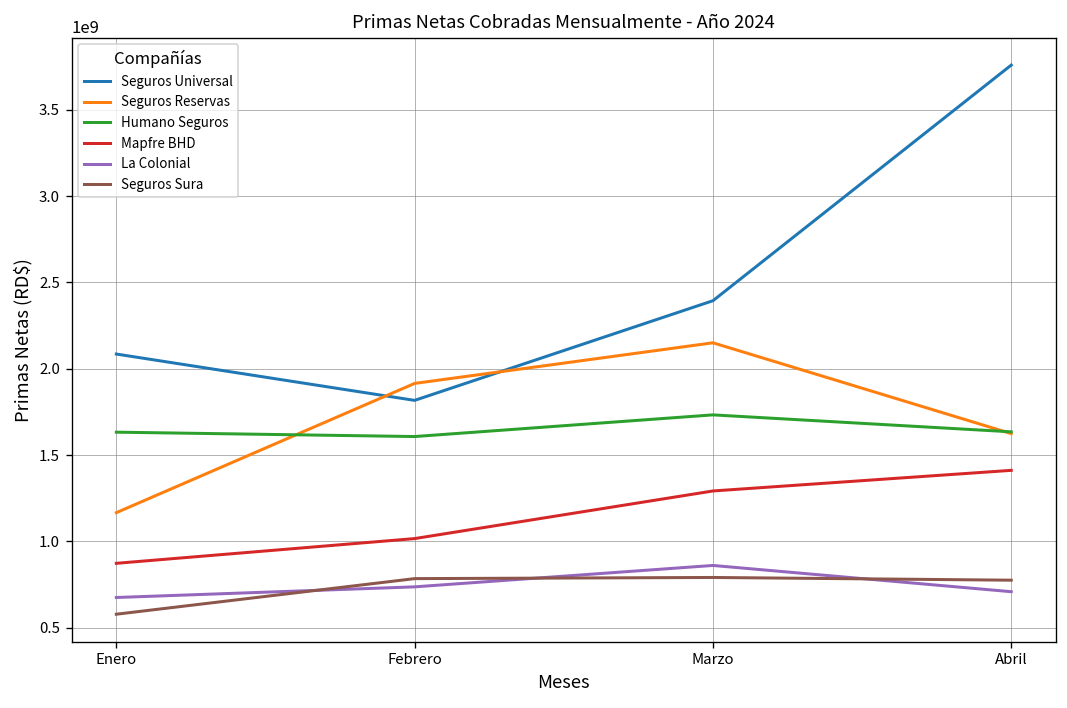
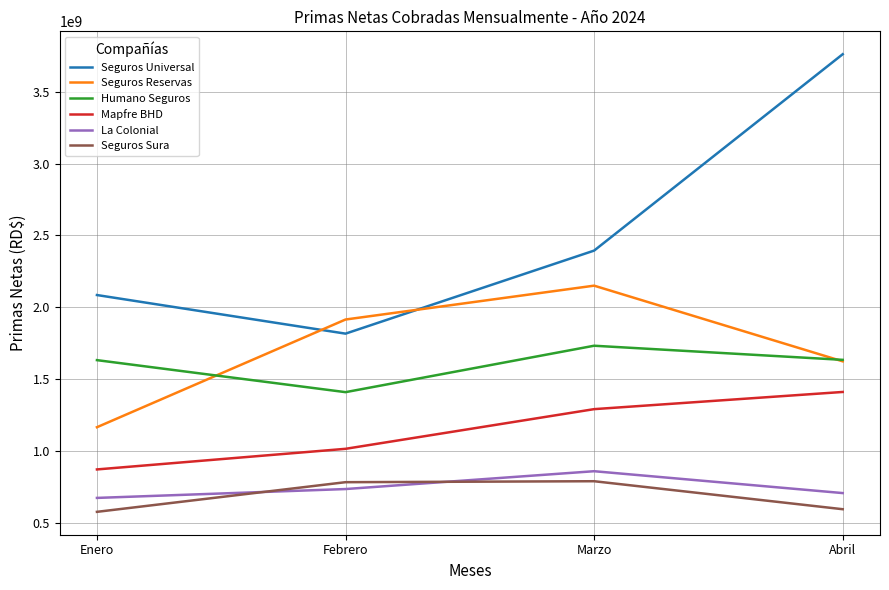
Humano Seguros, Febrero: 1610000000 -> 1410000000
Seguros Sura, Abril: 770000000 -> 600000000
